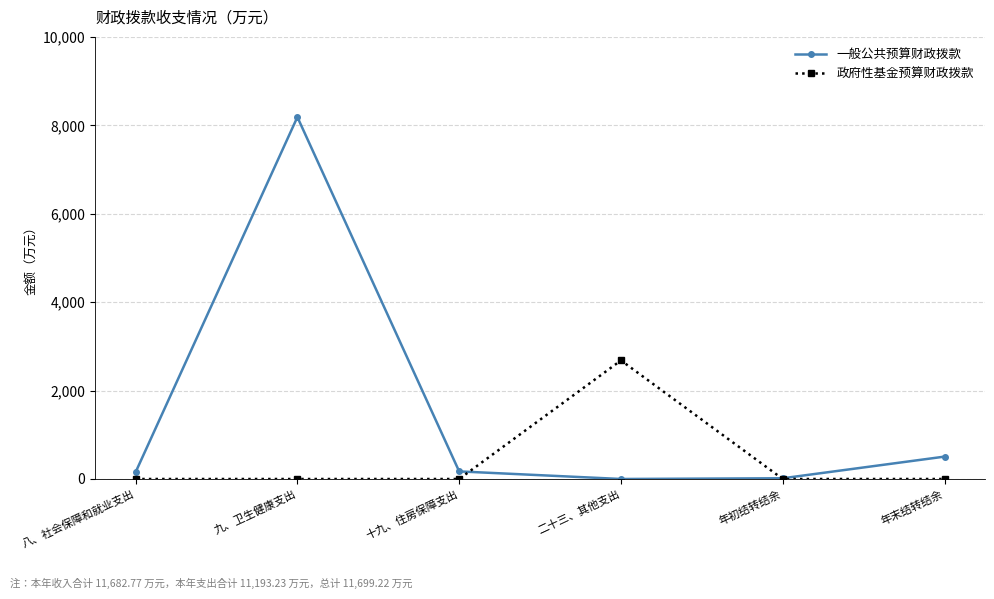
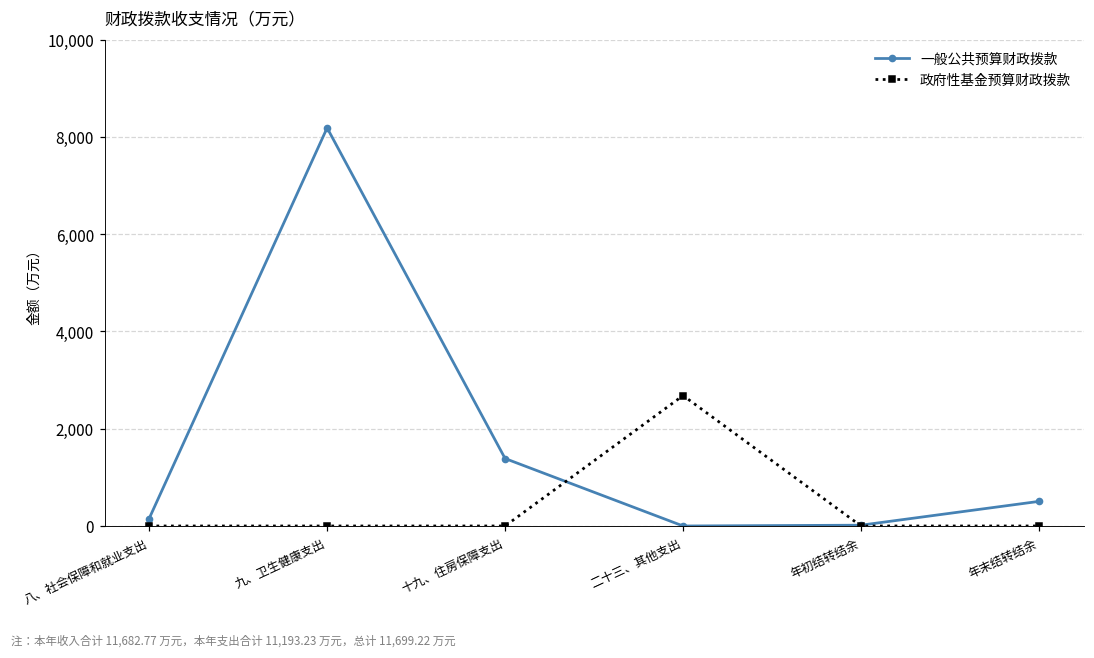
一般公共预算财政拨款, 十九、住房保障支出: 200 -> 1,400
